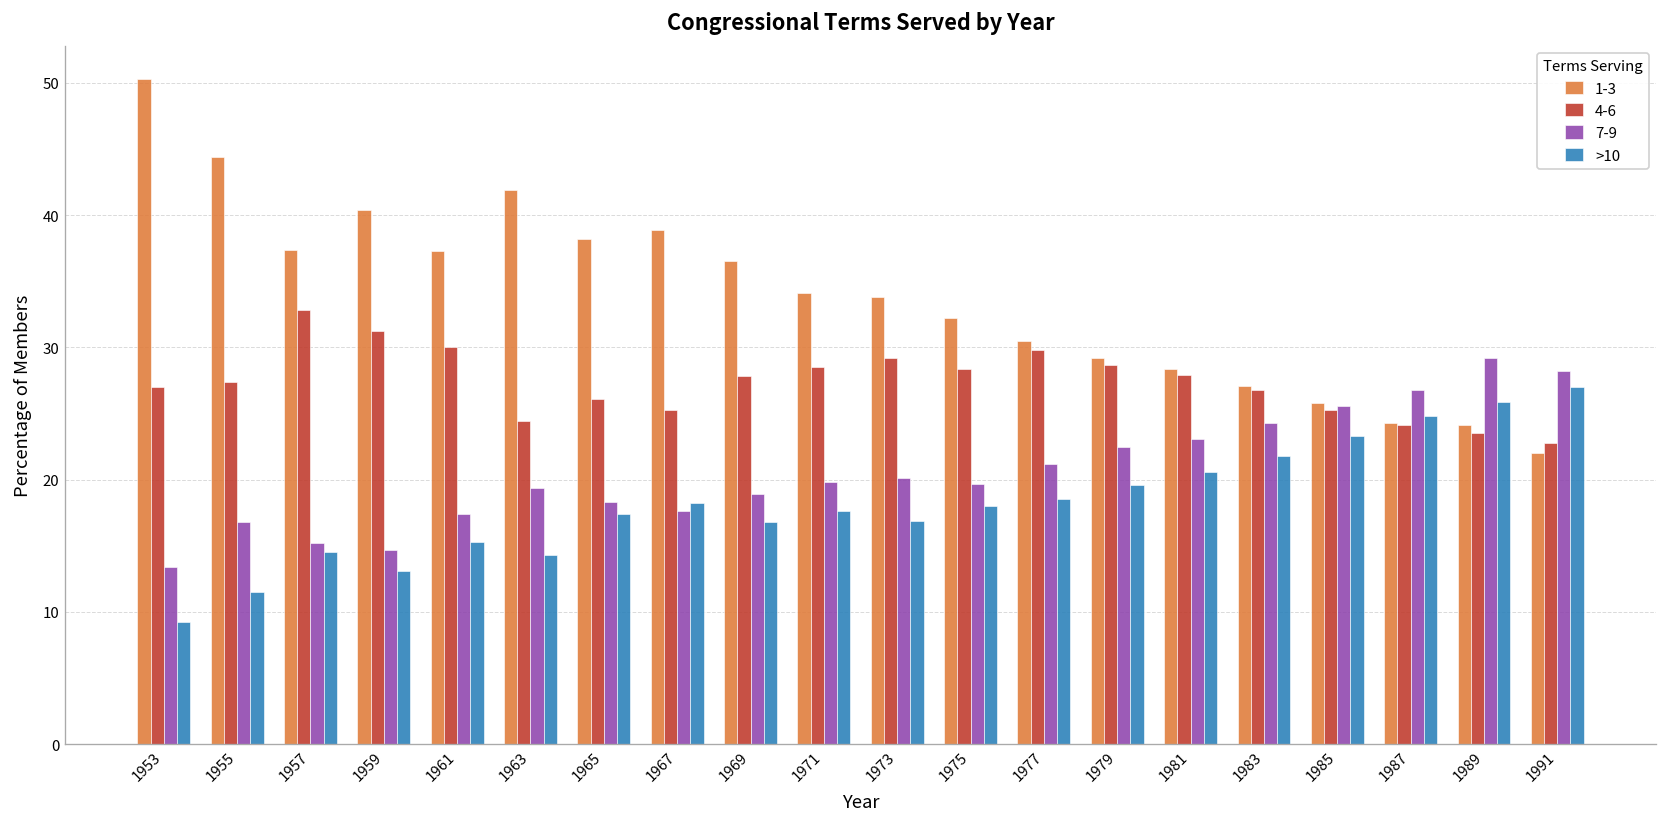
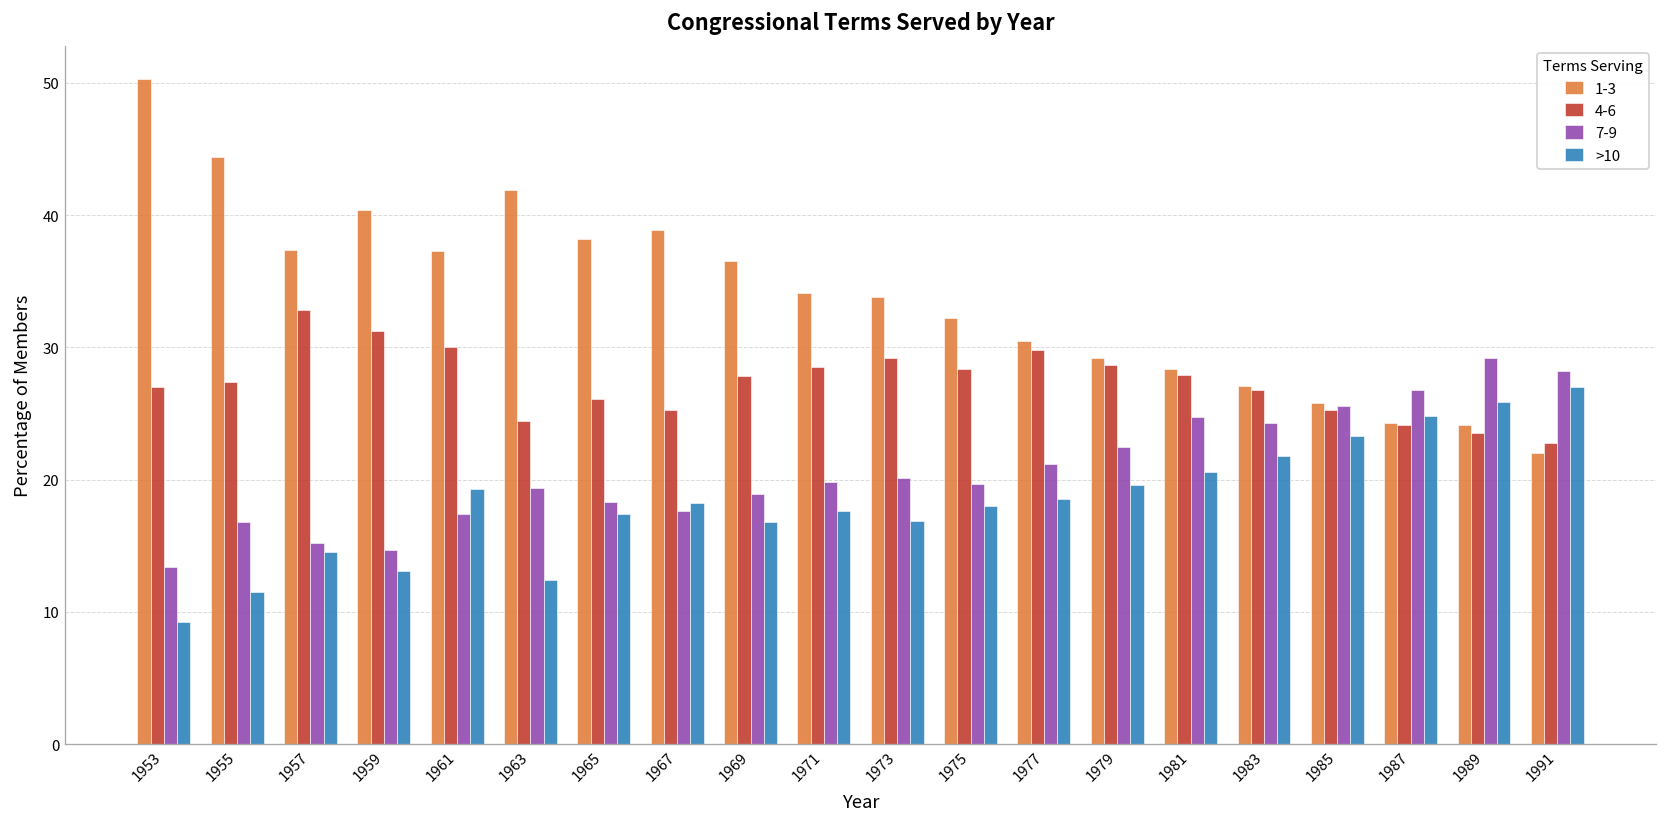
>10, 1961: 15.3 -> 19.3
>10, 1963: 14.3 -> 12.4
7-9, 1981: 23.1 -> 24.7
